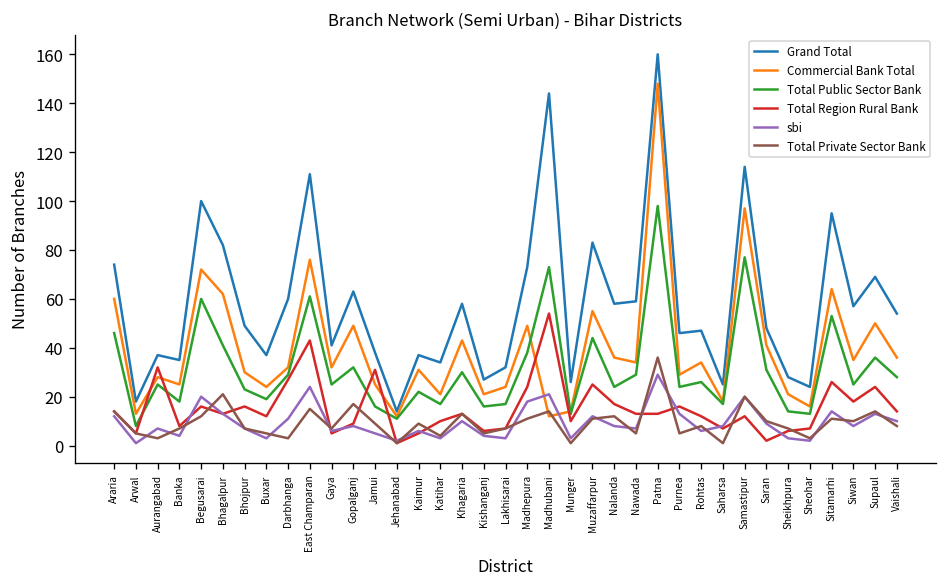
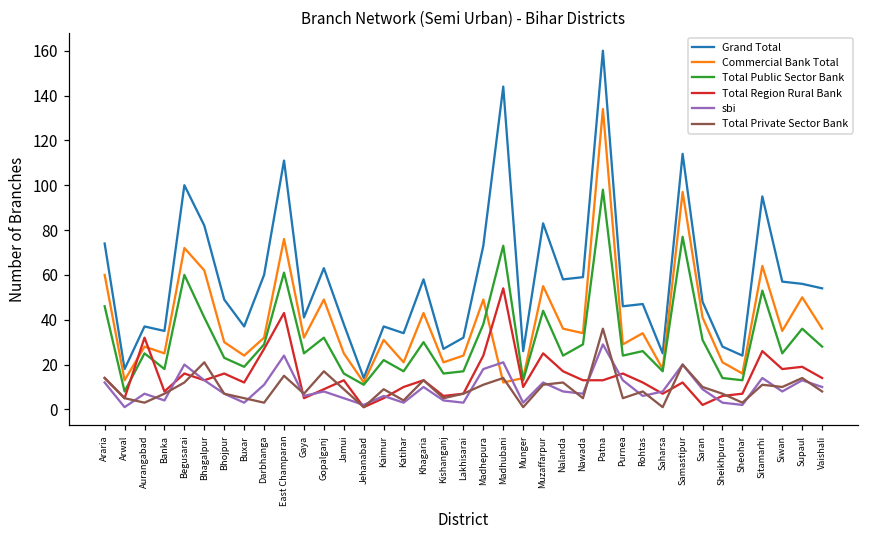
Total Region Rural Bank, Jamui: 31 -> 13
Commercial Bank Total, Patna: 148 -> 134
Grand Total, Supaul: 69 -> 56
Total Region Rural Bank, Supaul: 24 -> 19
